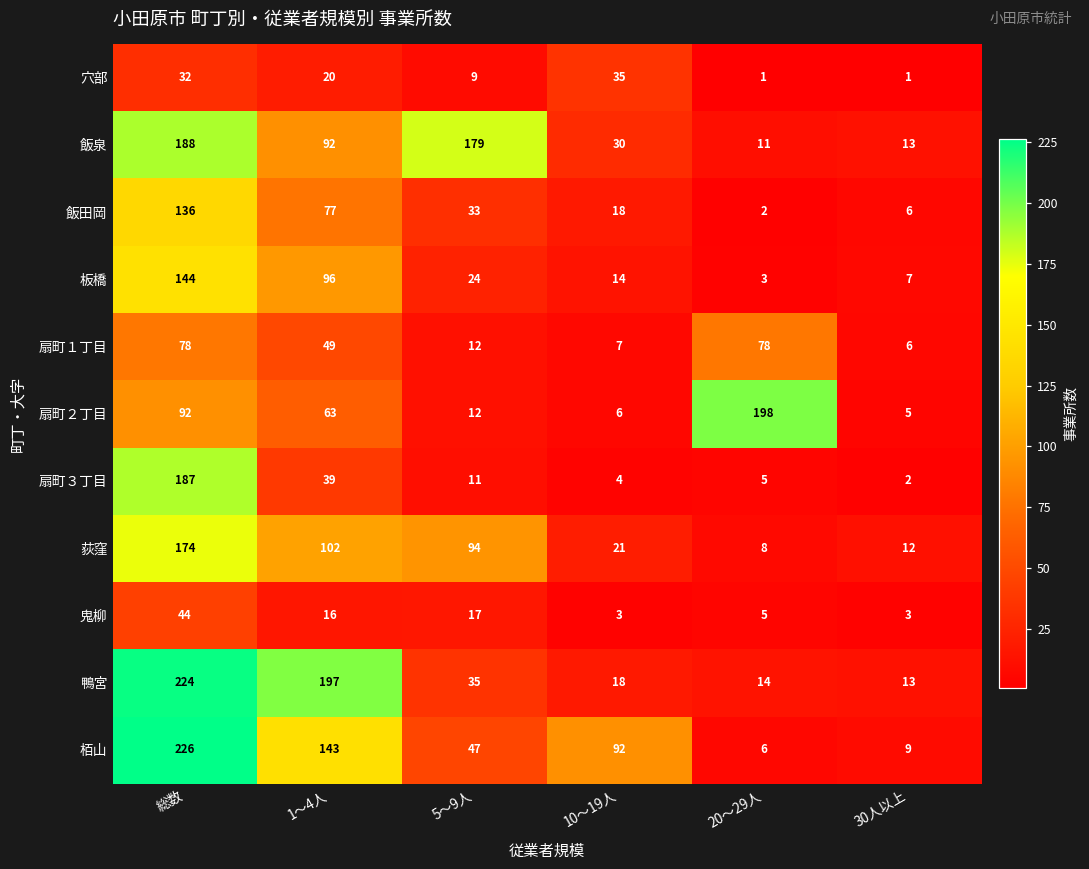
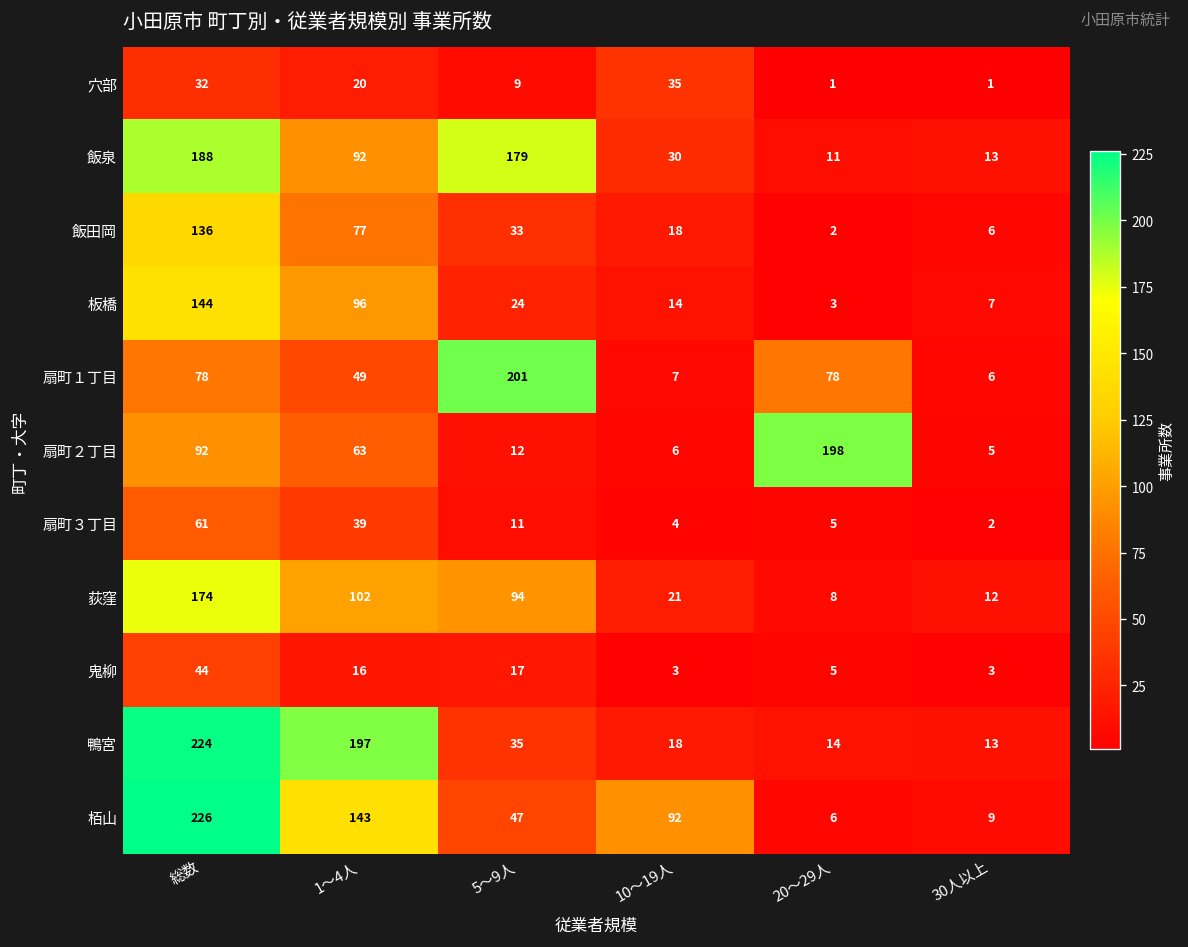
扇町１丁目, 5～9人: 12 -> 201
扇町３丁目, 総数: 187 -> 61
